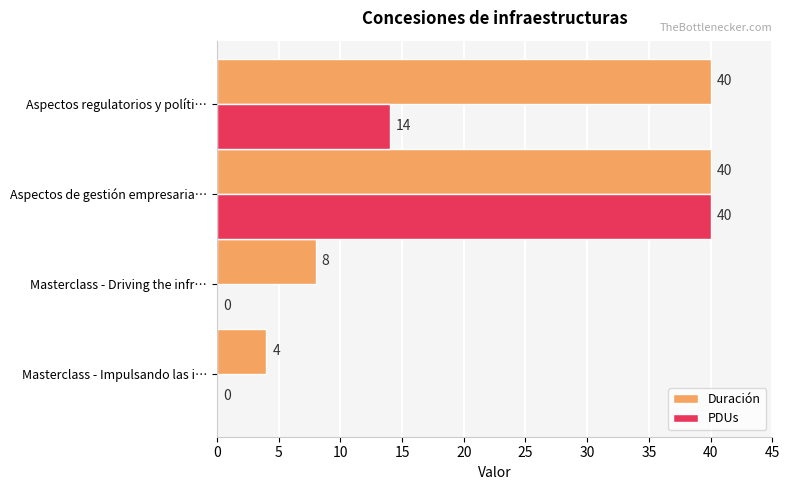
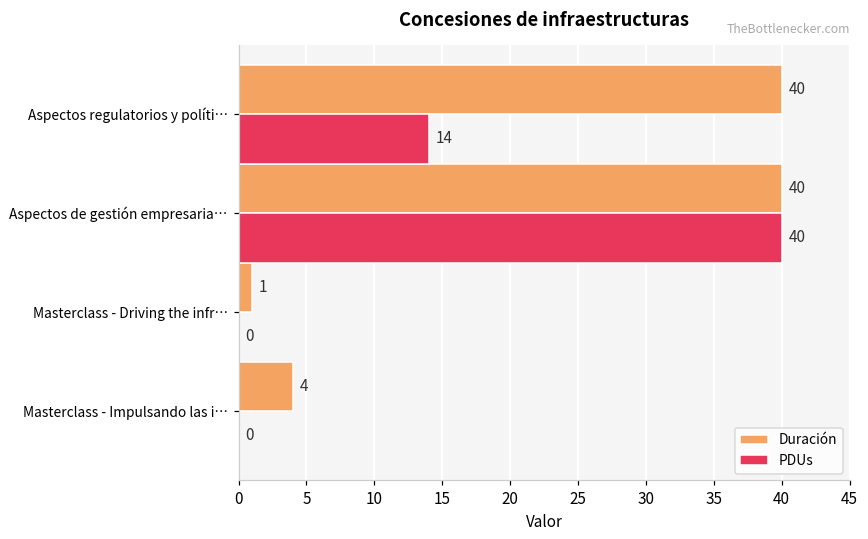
Duración, Masterclass - Driving the infr…: 8 -> 1
